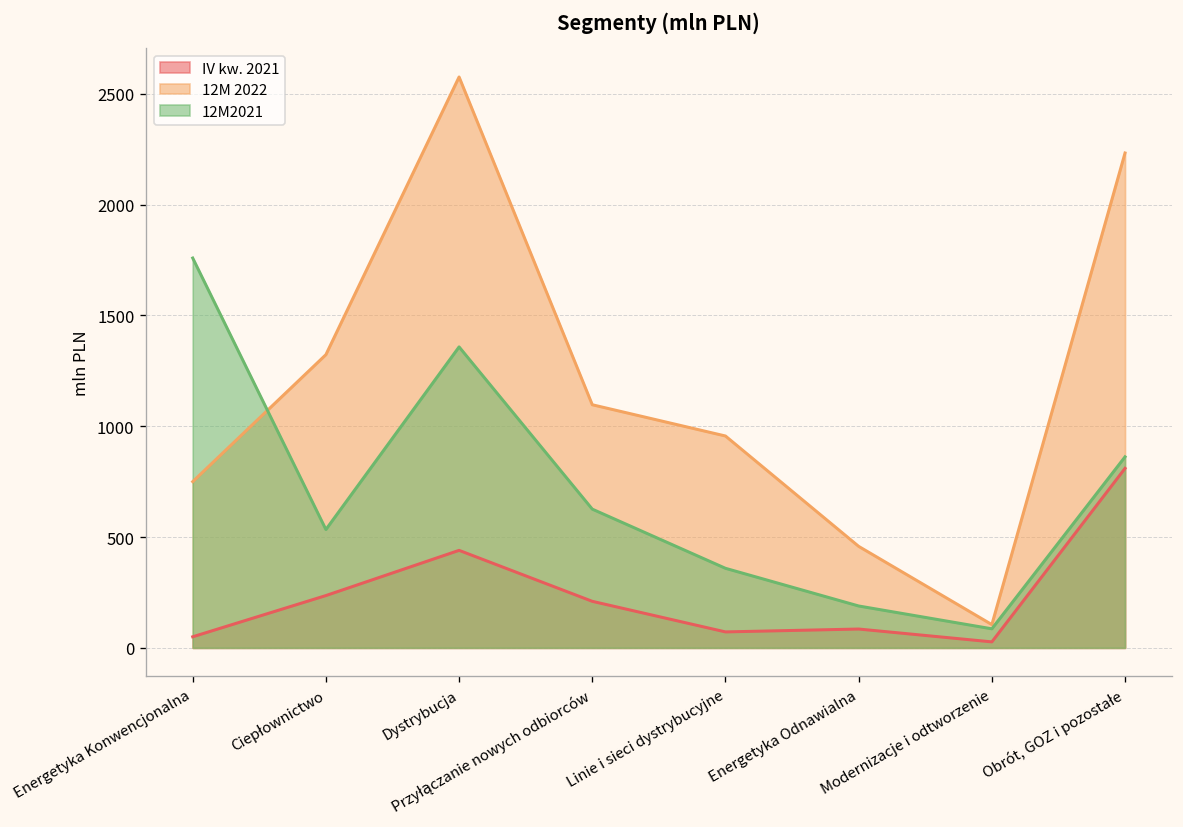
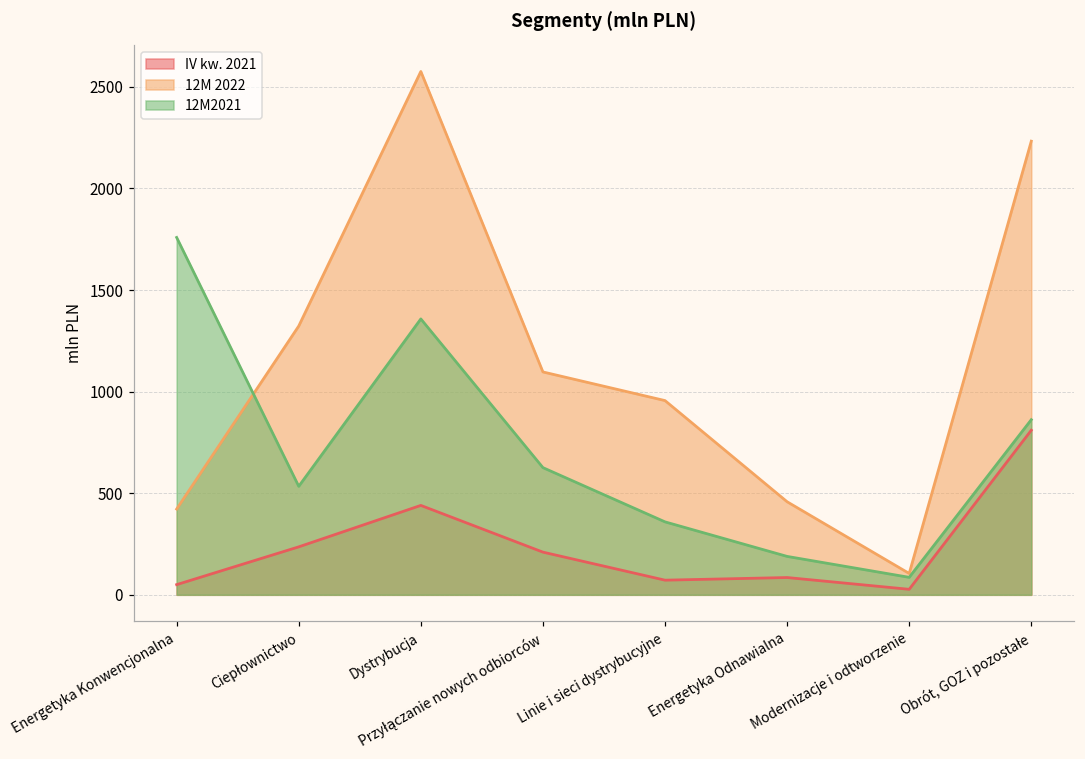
12M 2022, Energetyka Konwencjonalna: 750 -> 420
